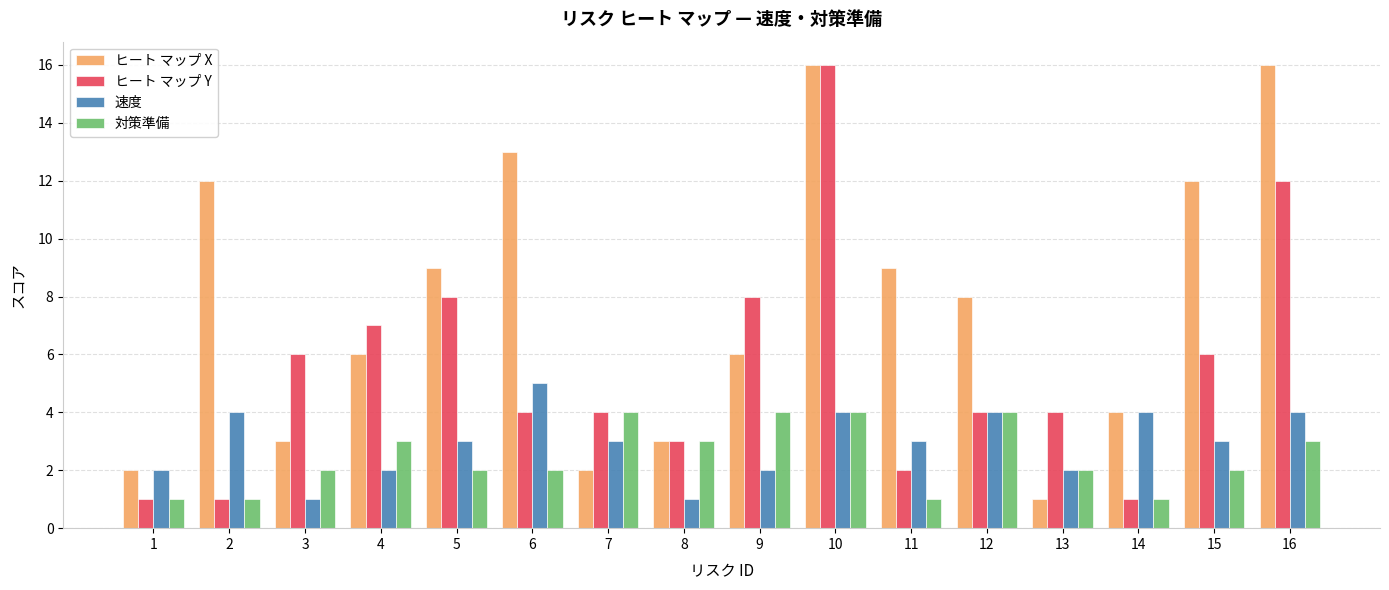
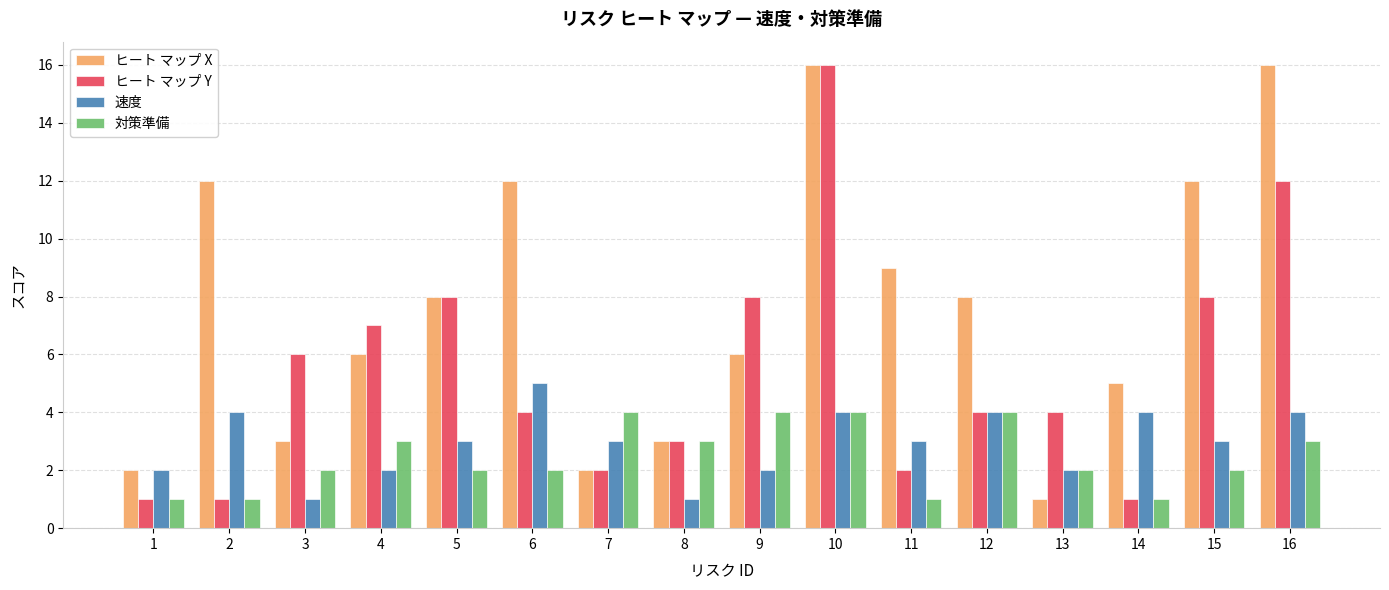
ヒート マップ X, 5: 9 -> 8
ヒート マップ X, 6: 13 -> 12
ヒート マップ Y, 7: 4 -> 2
ヒート マップ X, 14: 4 -> 5
ヒート マップ Y, 15: 6 -> 8
